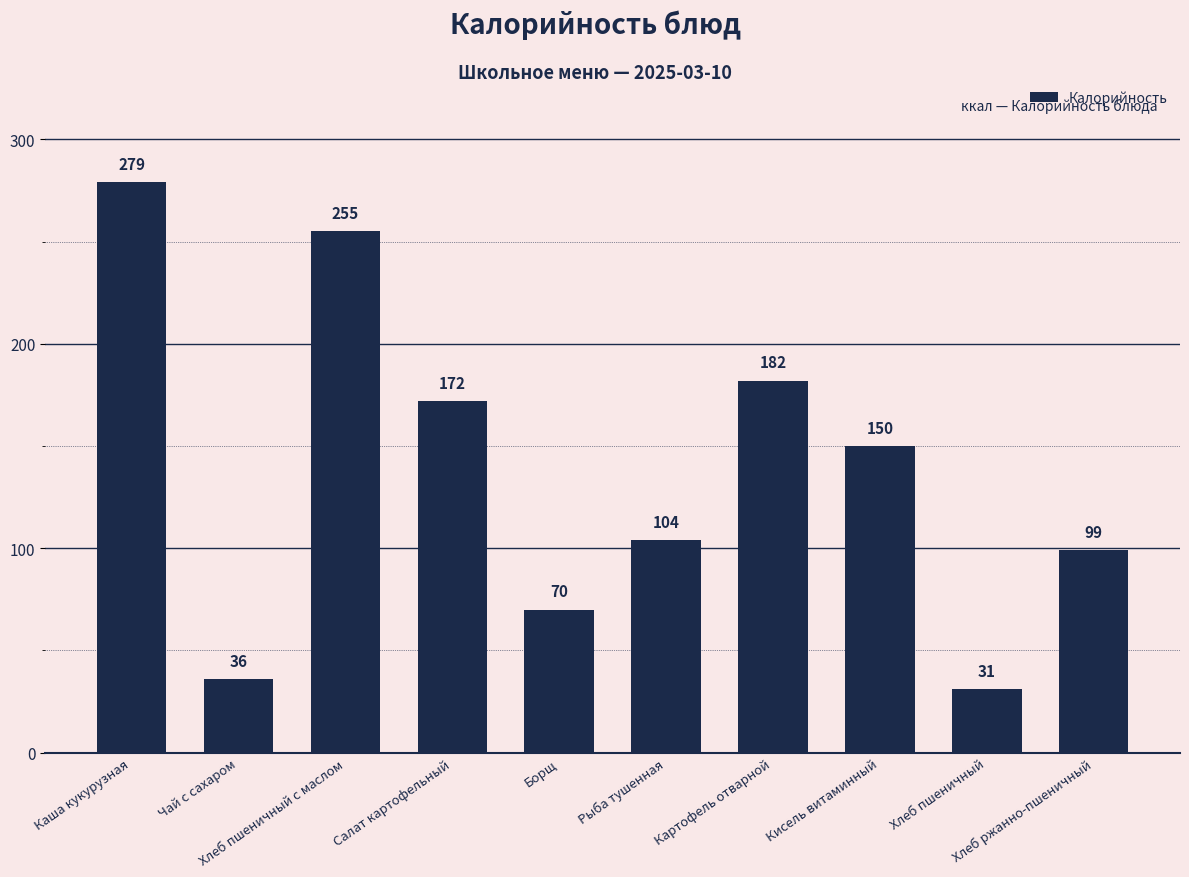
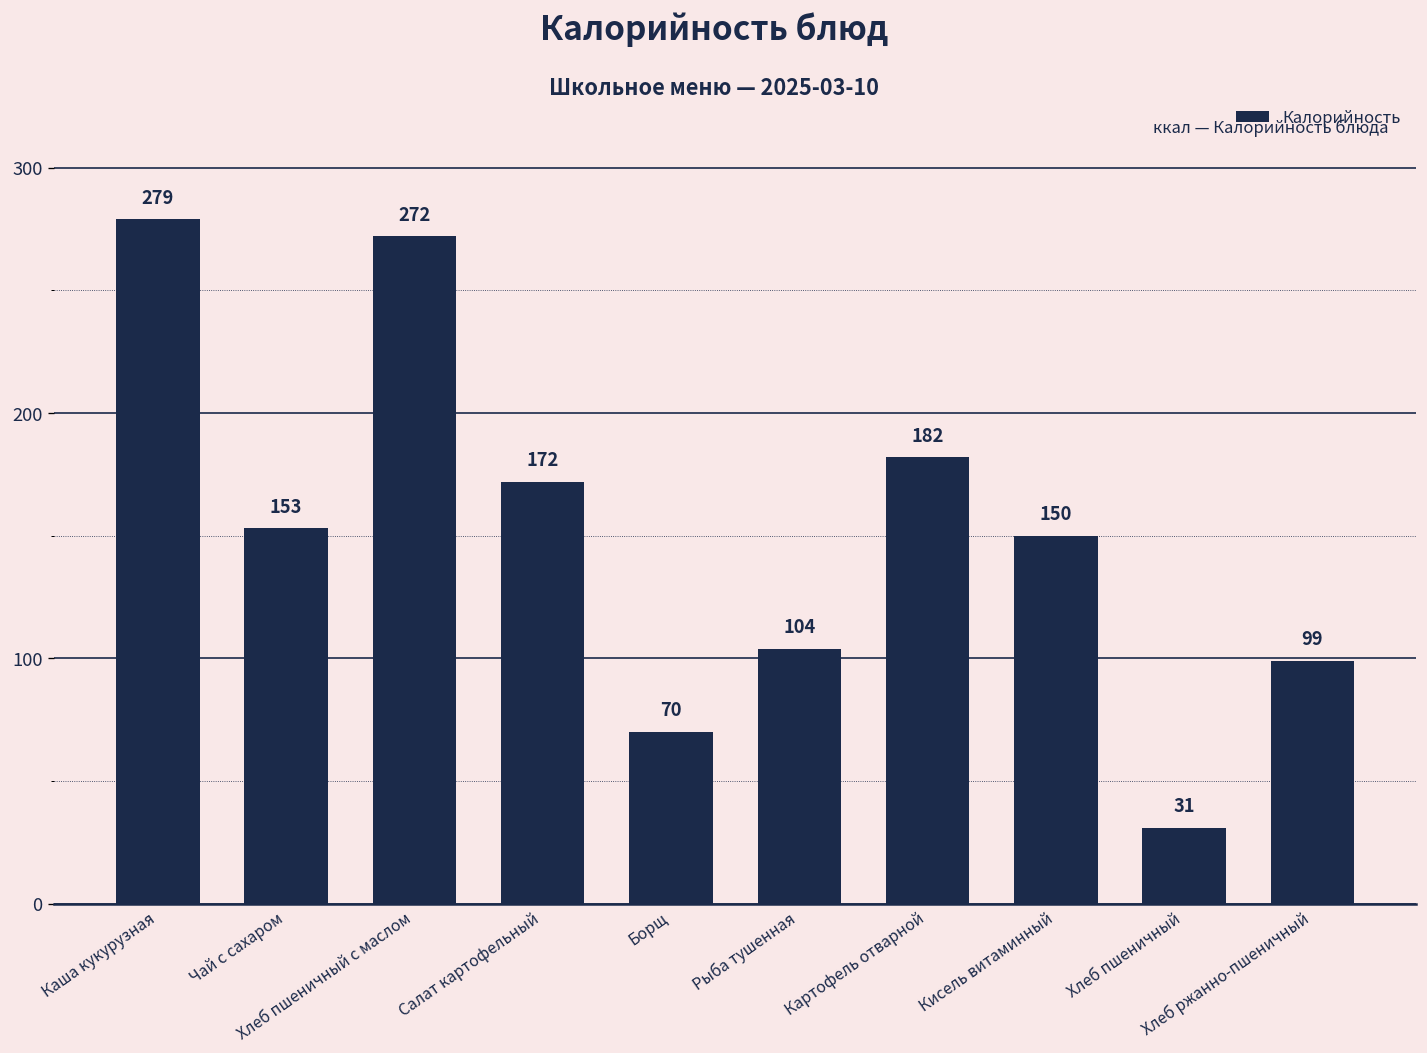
Чай с сахаром: 36 -> 153
Хлеб пшеничный с маслом: 255 -> 272
